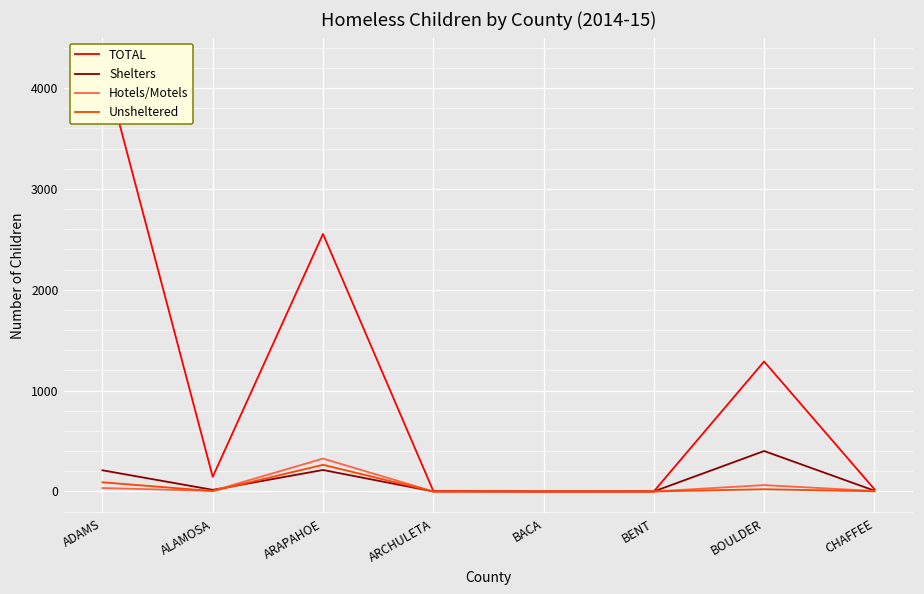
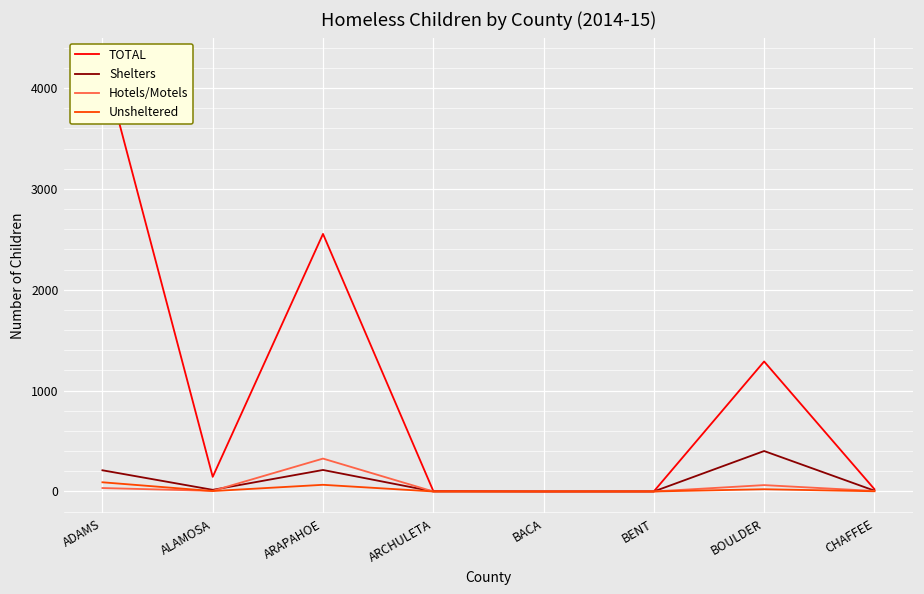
Unsheltered, ARAPAHOE: 300 -> 100
